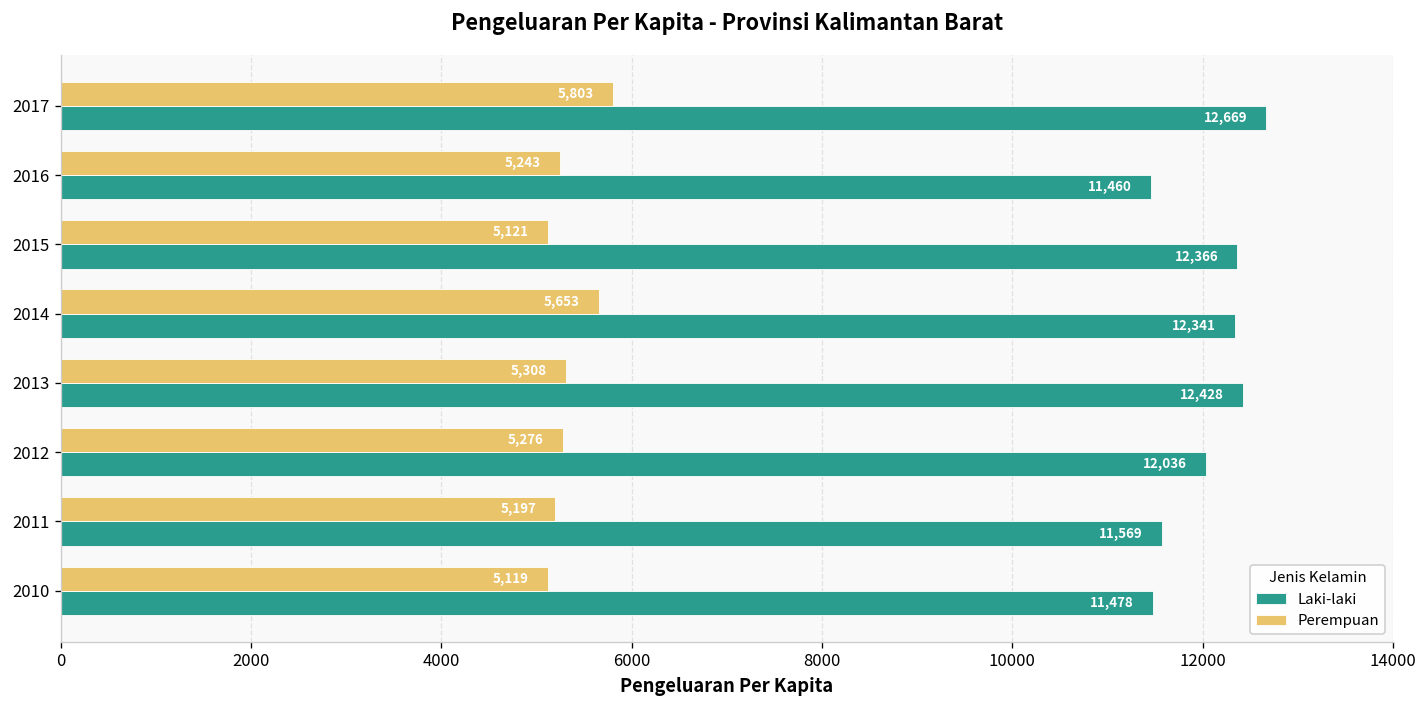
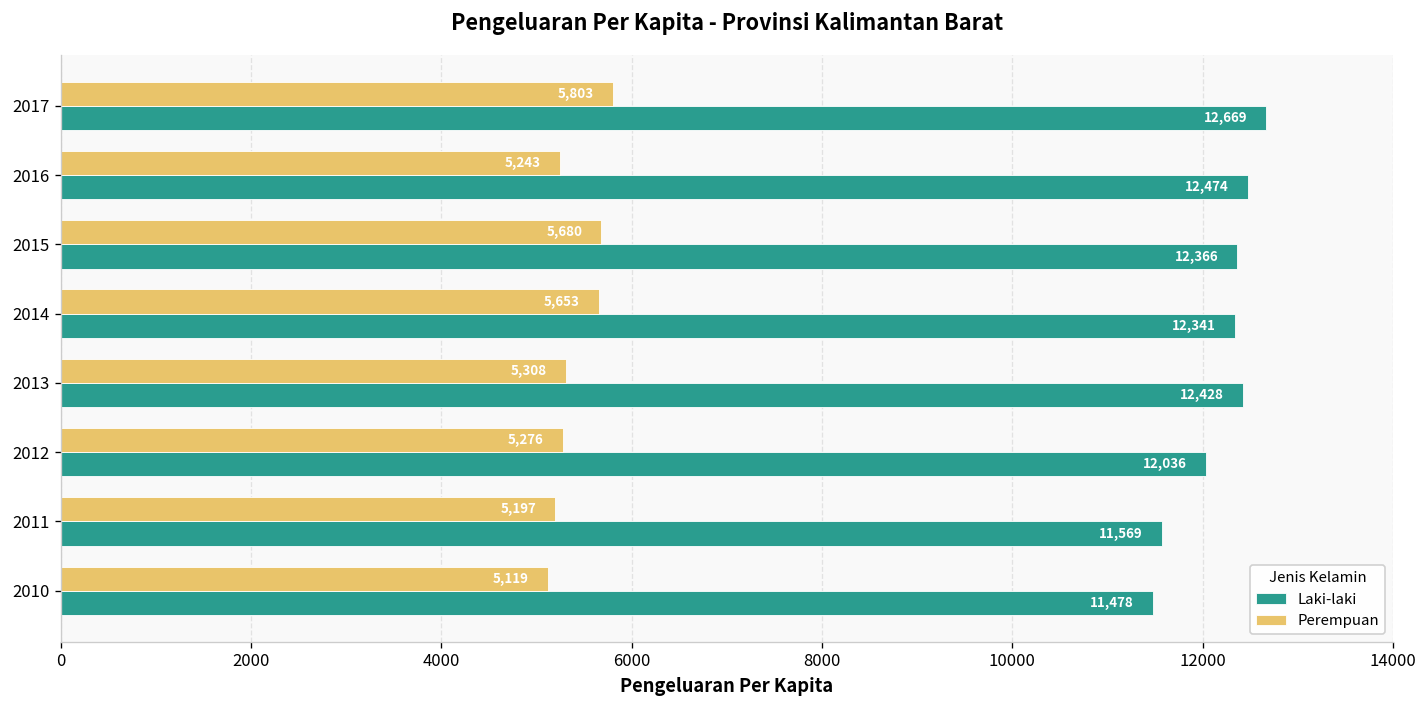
Laki-laki, 2016: 11,460 -> 12,474
Perempuan, 2015: 5,121 -> 5,680
